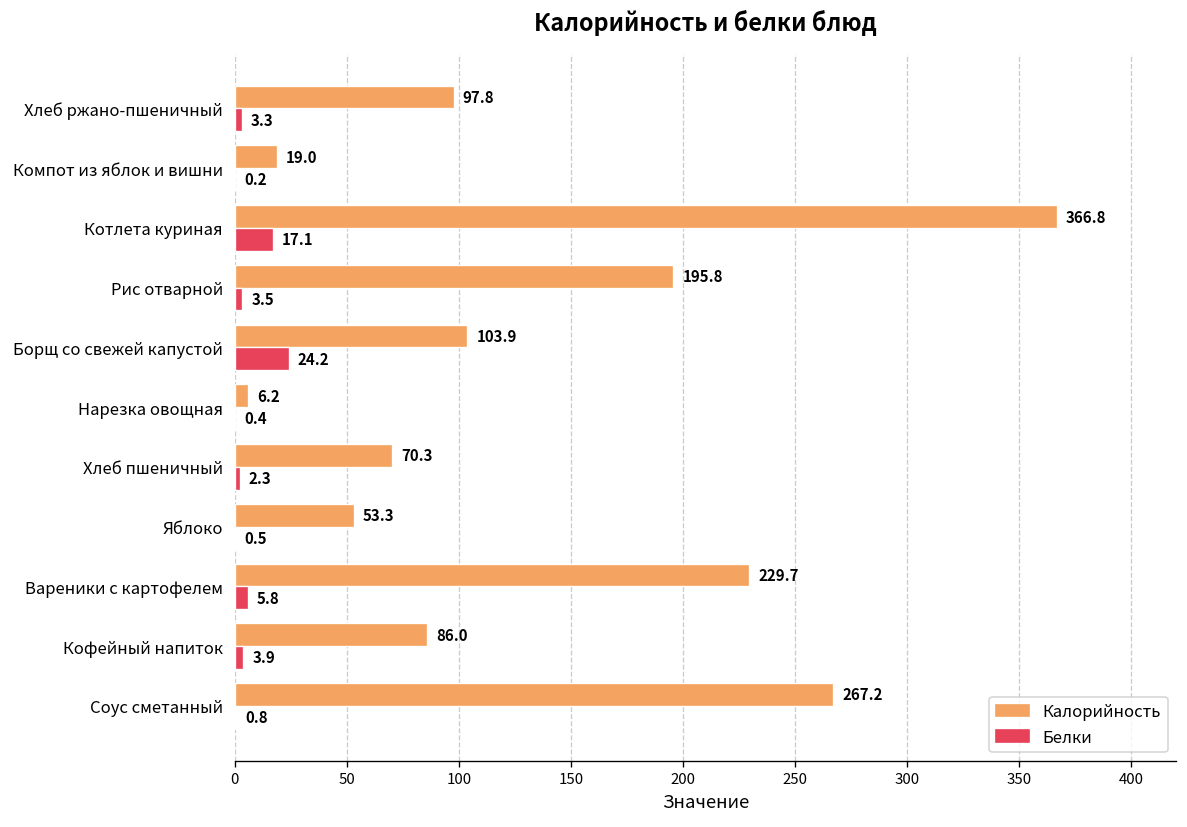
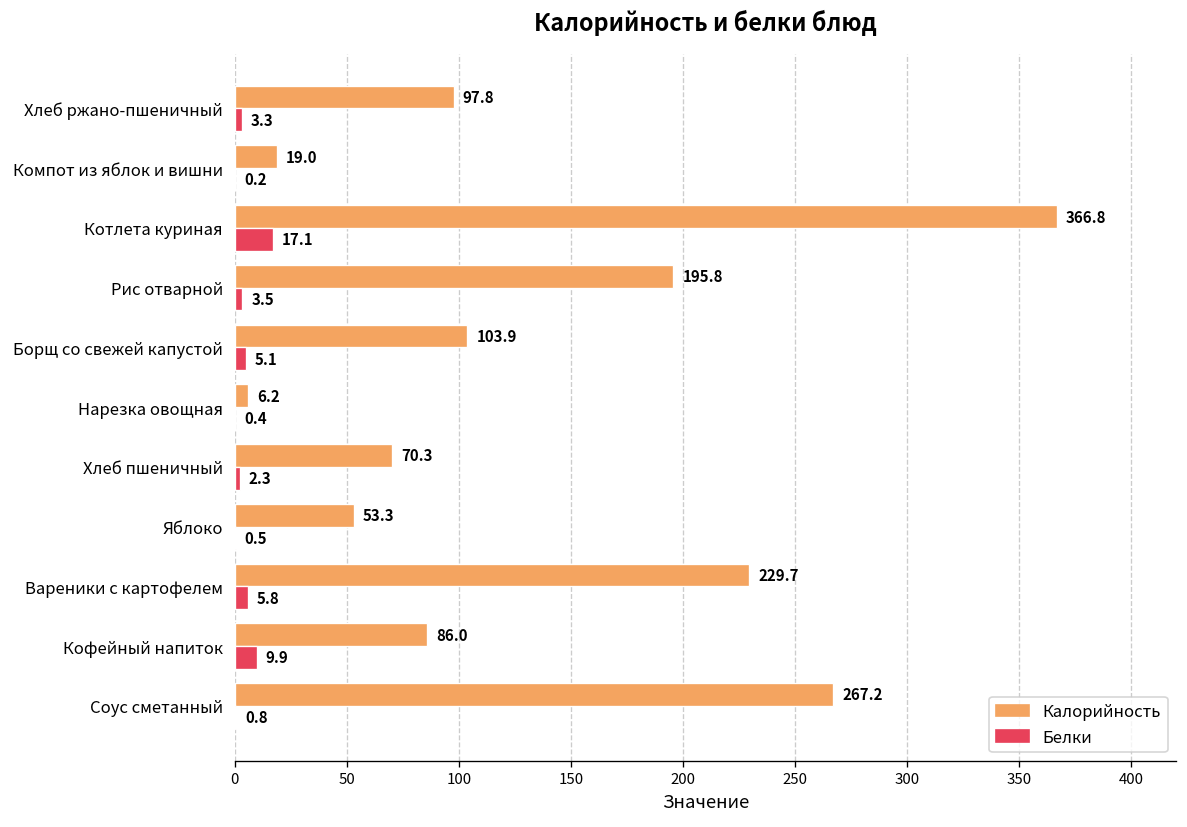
Белки, Борщ со свежей капустой: 24.2 -> 5.1
Белки, Кофейный напиток: 3.9 -> 9.9
